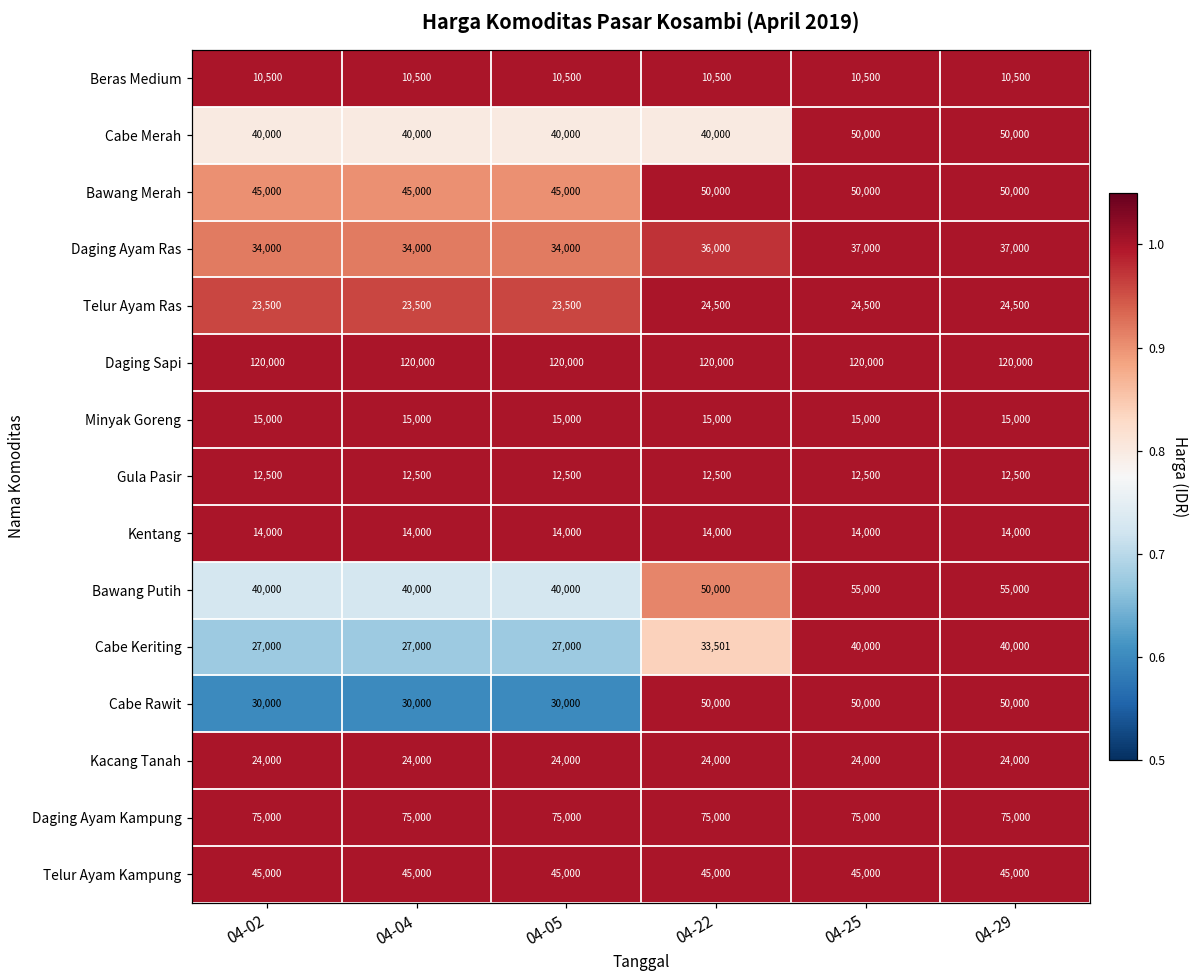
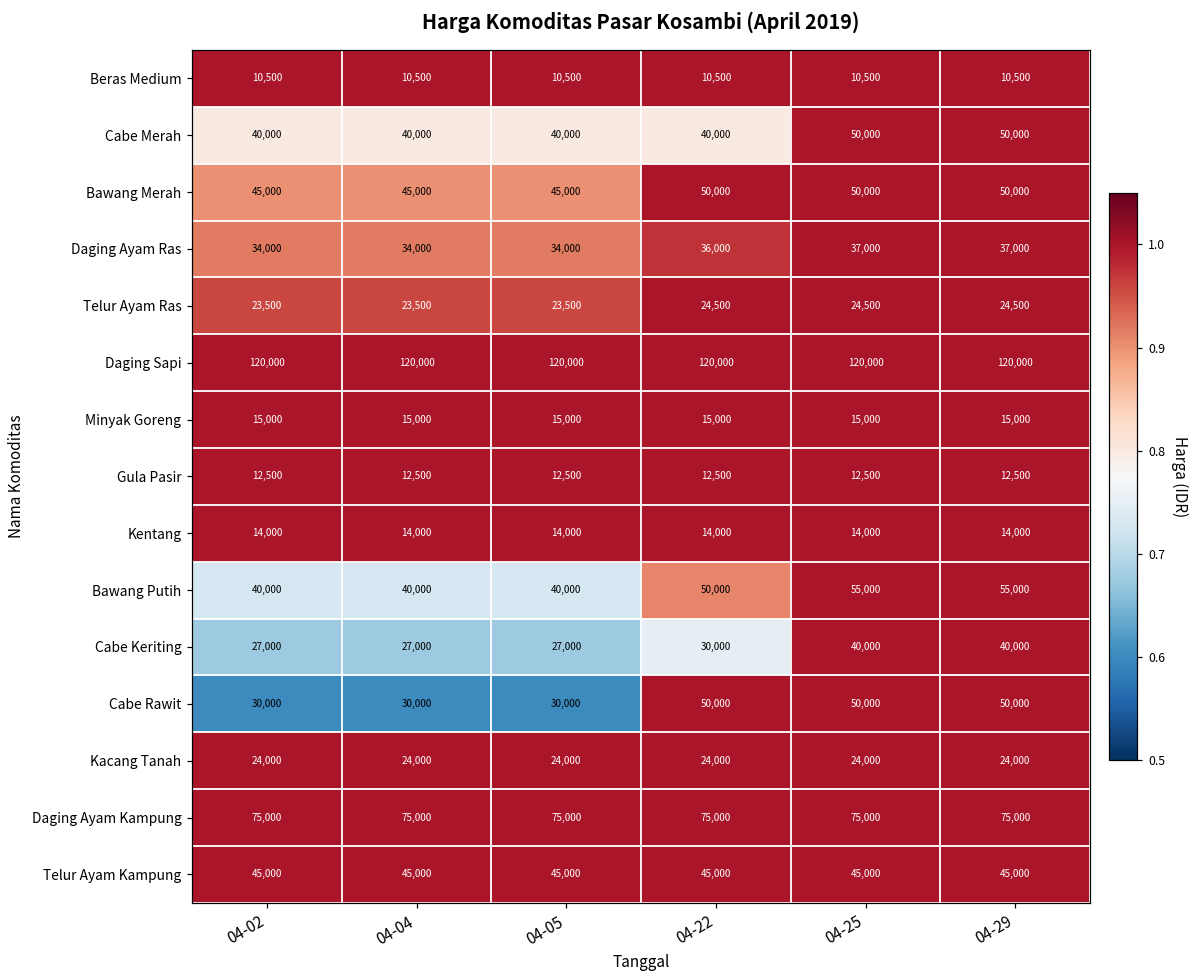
Cabe Keriting, 04-22: 33,501 -> 30,000
